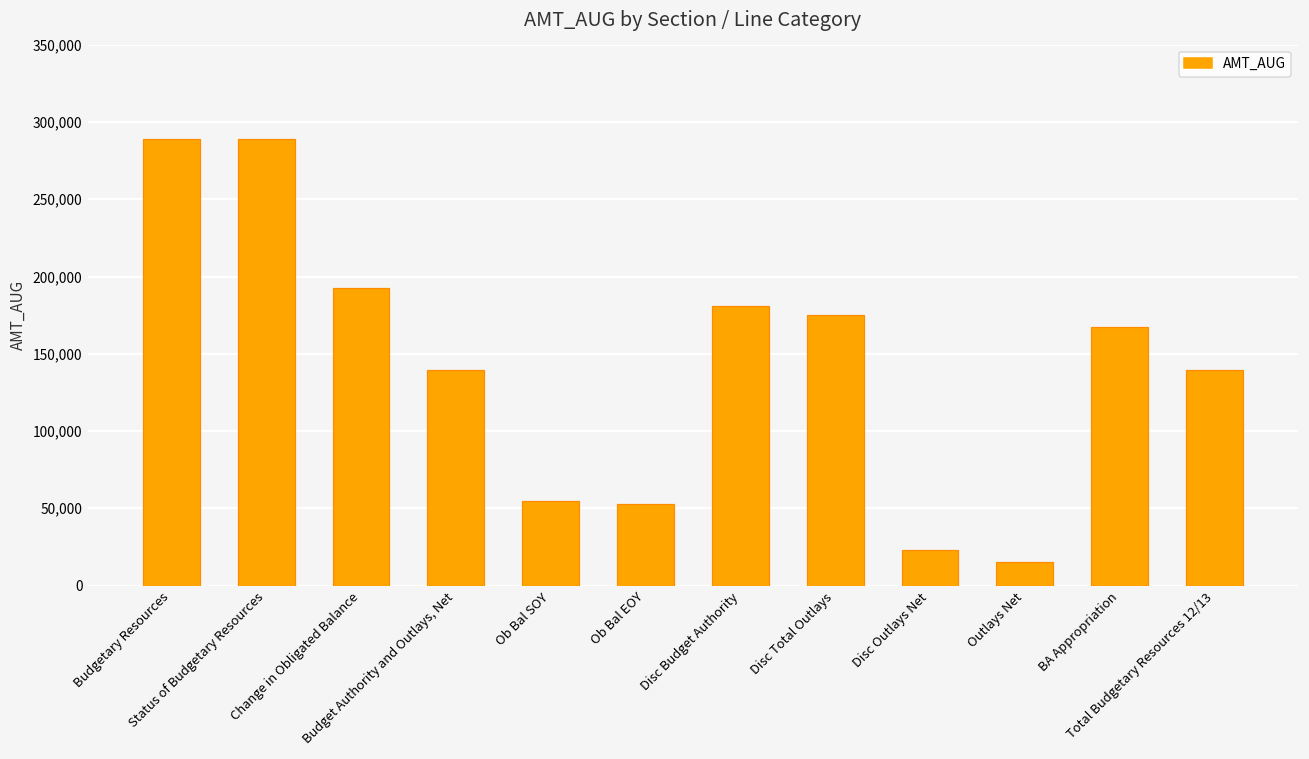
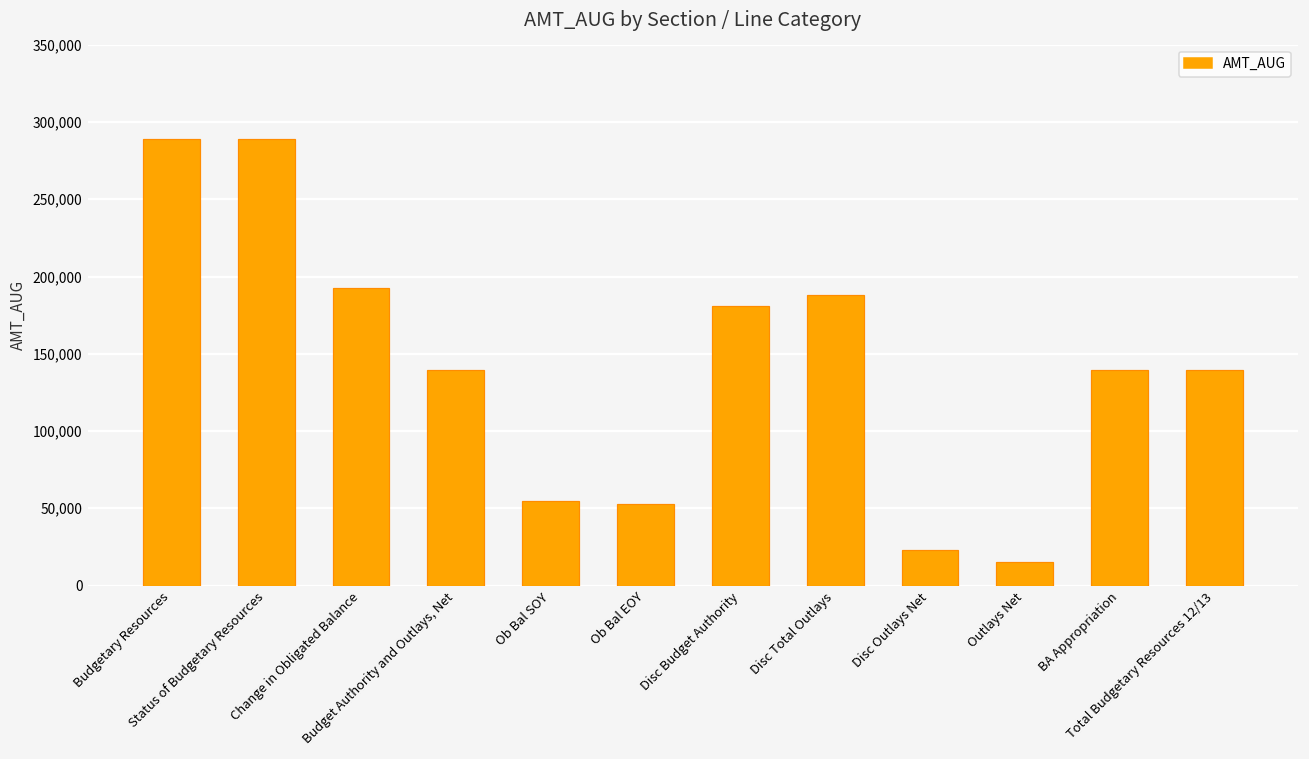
Disc Total Outlays: 175,000 -> 188,000
BA Appropriation: 167,000 -> 140,000
